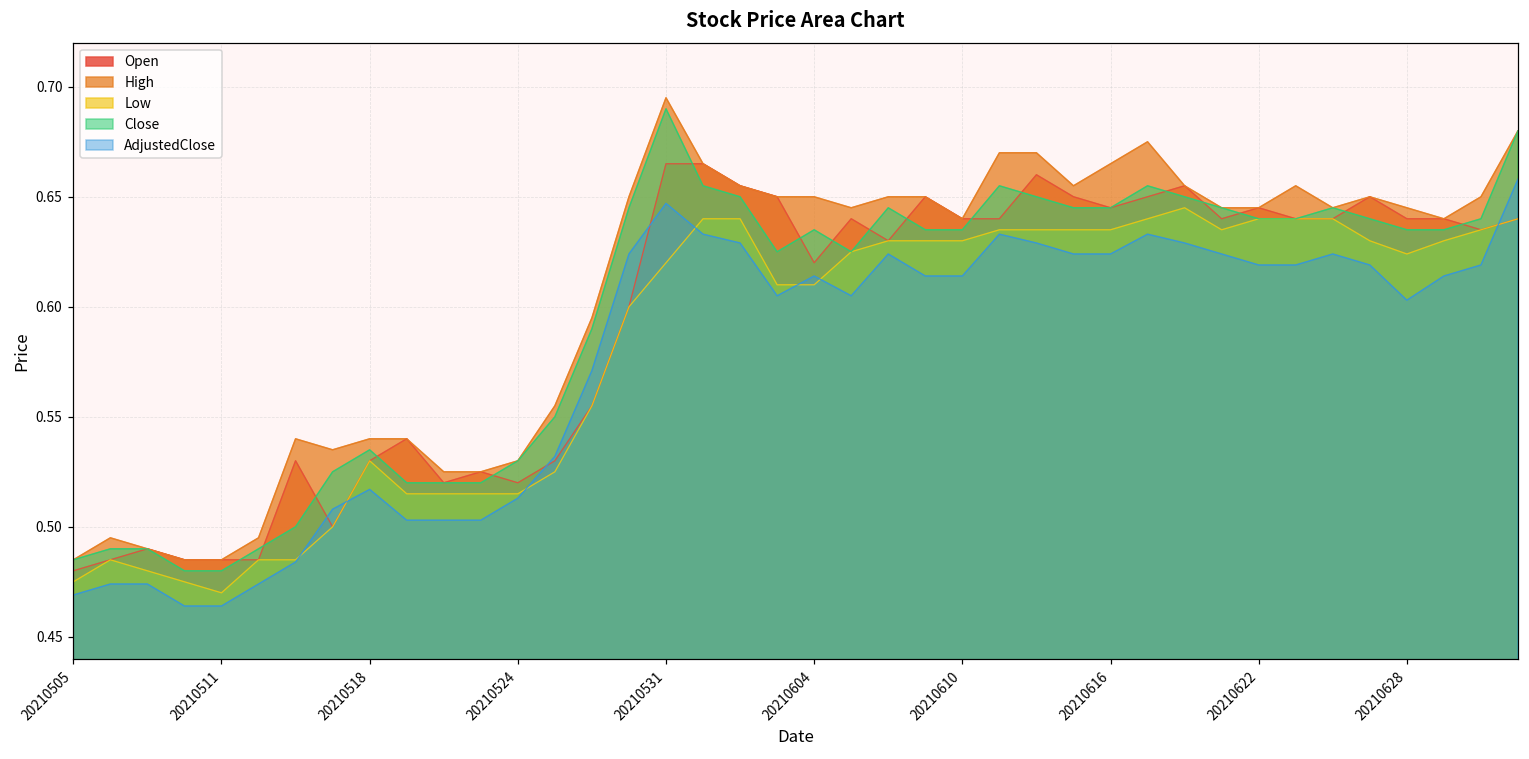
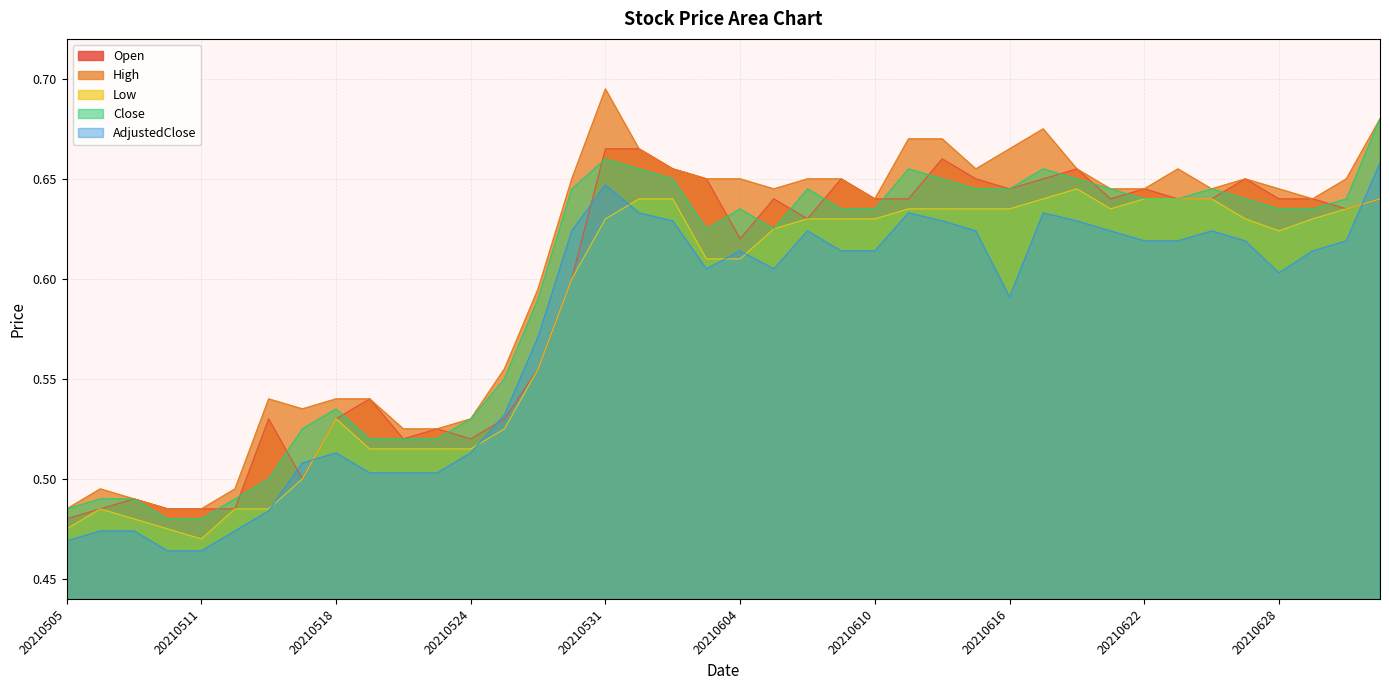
AdjustedClose, 20210518: 0.517 -> 0.513
Low, 20210531: 0.62 -> 0.63
Close, 20210531: 0.69 -> 0.66
AdjustedClose, 20210616: 0.624 -> 0.591
